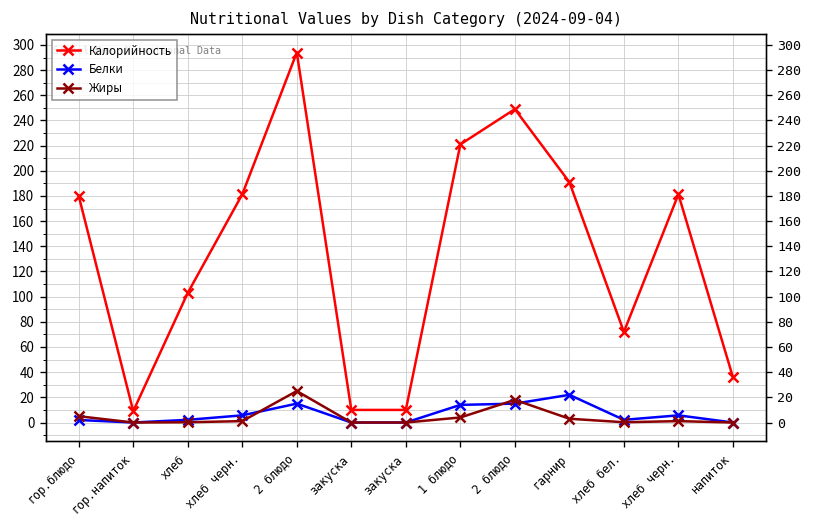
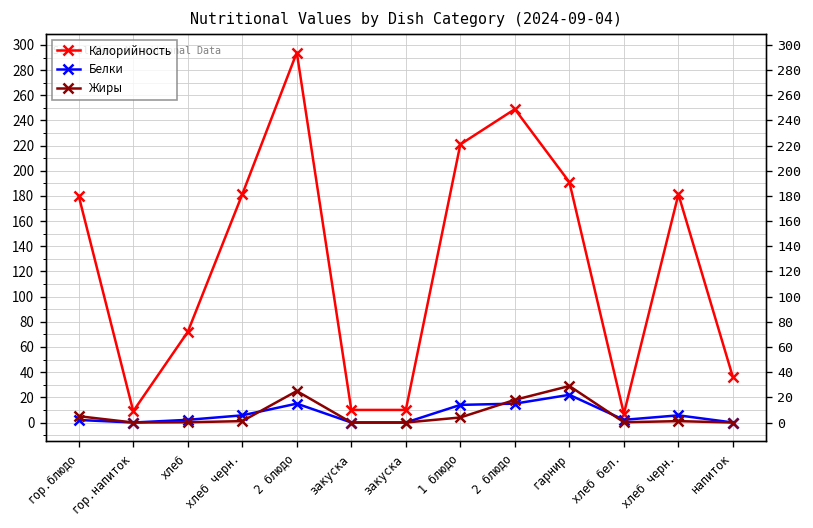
Калорийность, хлеб: 103 -> 72
Жиры, гарнир: 3 -> 29
Калорийность, хлеб бел.: 72 -> 7
